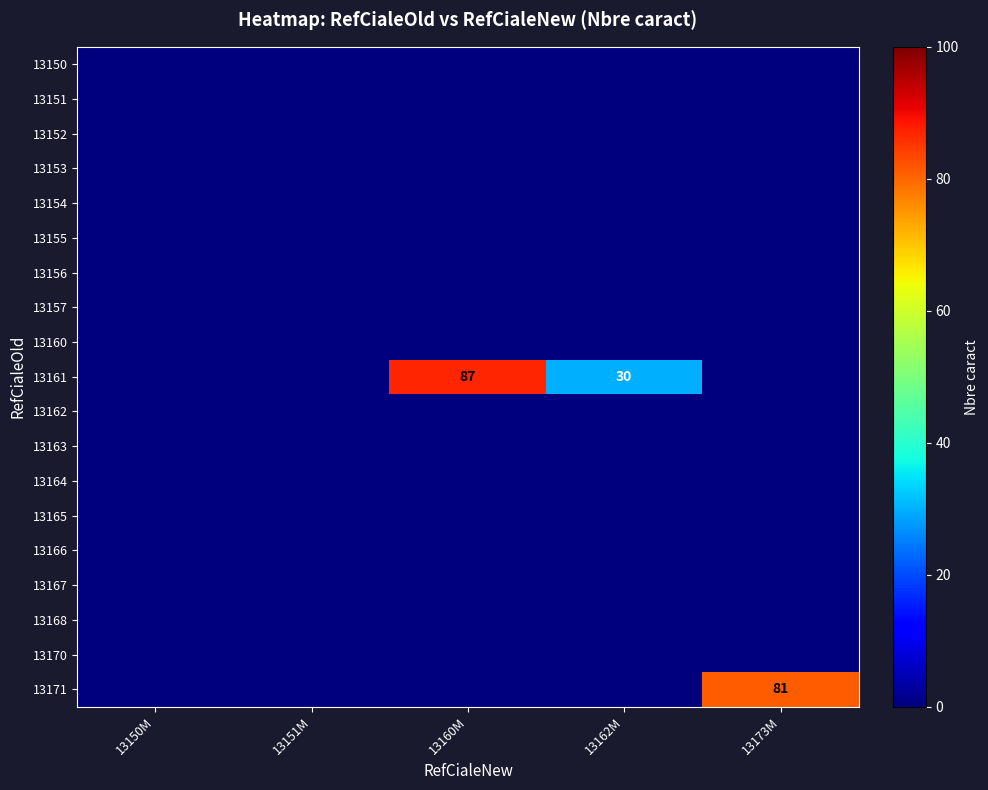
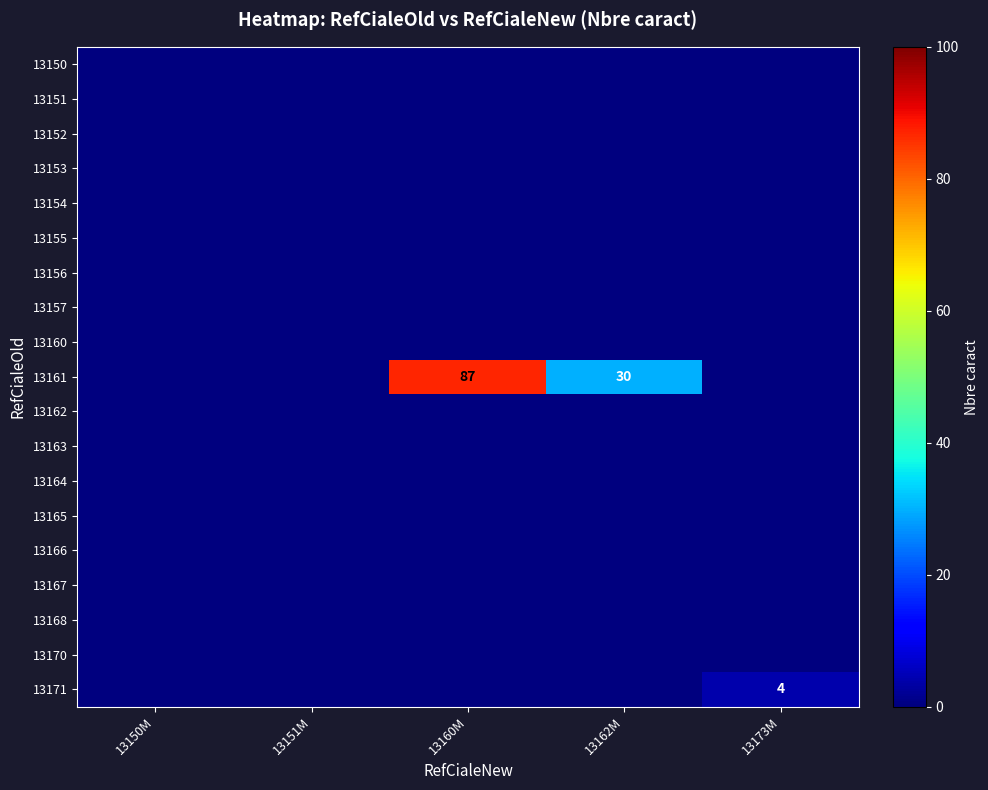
13171, 13173M: 81 -> 4
